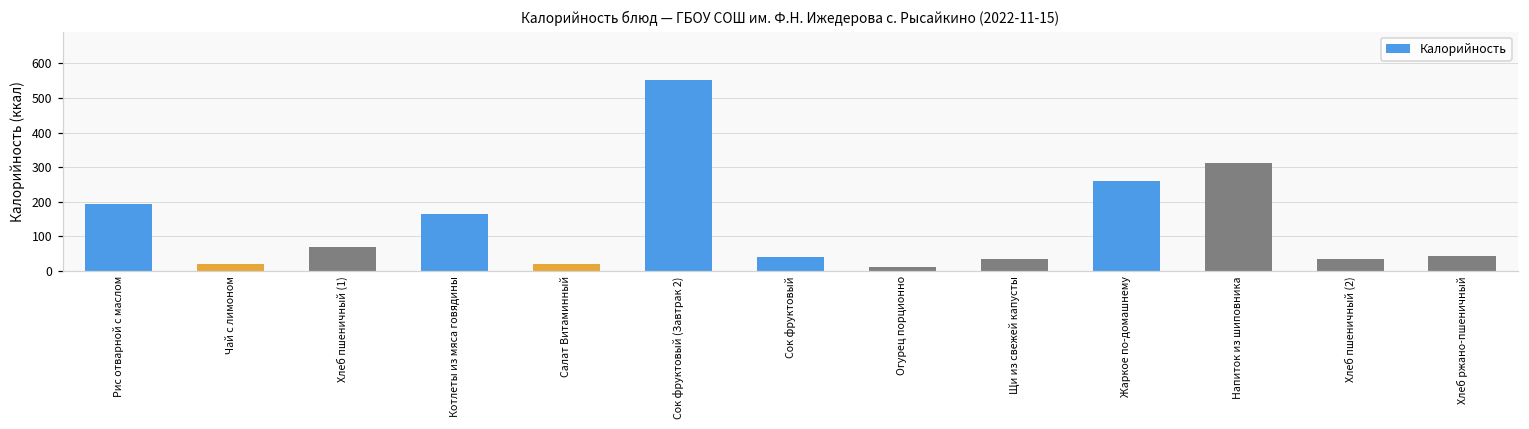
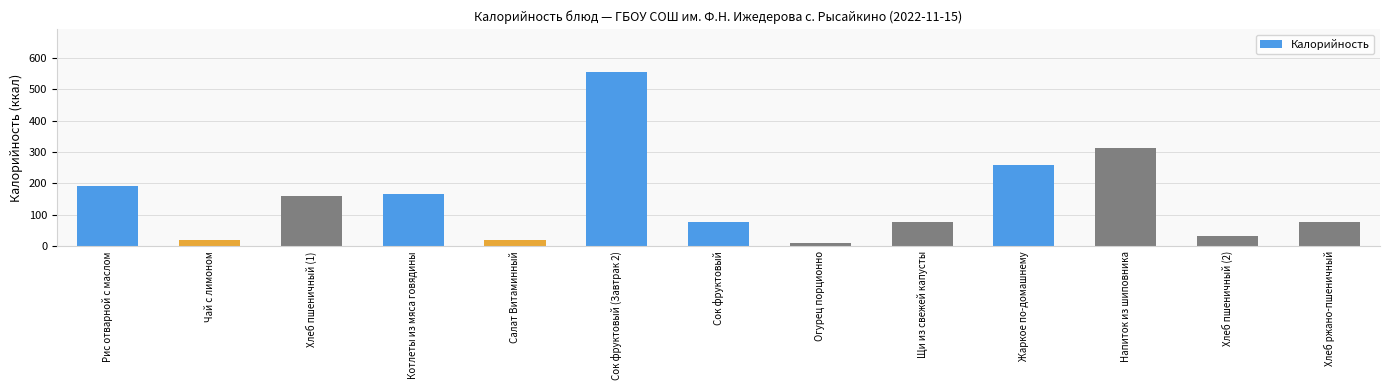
Хлеб пшеничный (1): 70 -> 160
Сок фруктовый: 40 -> 80
Щи из свежей капусты: 30 -> 80
Хлеб ржано-пшеничный: 40 -> 80
